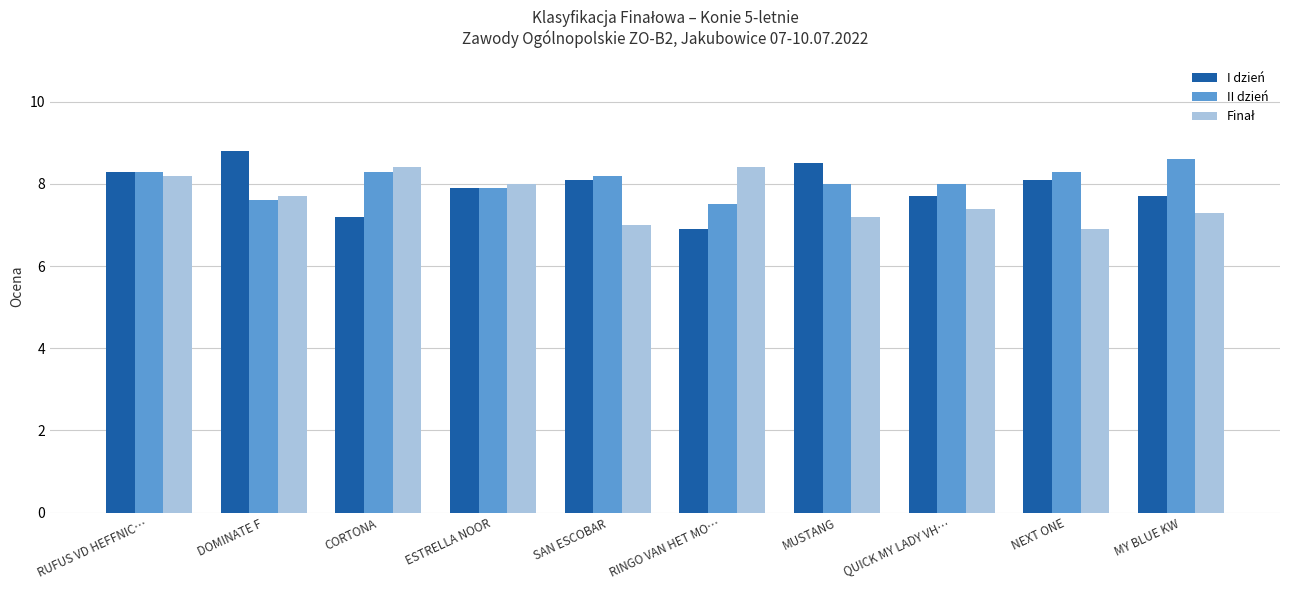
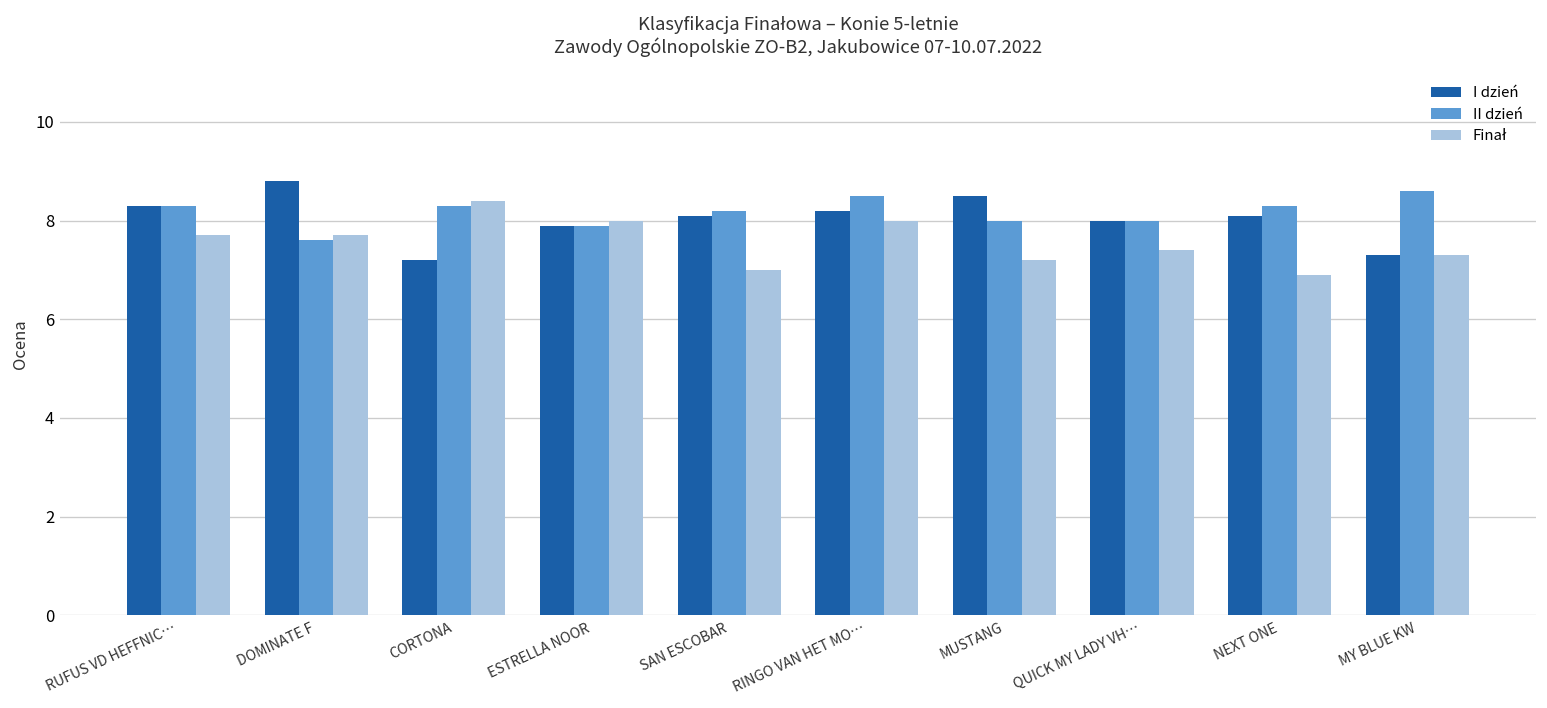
Finał, RUFUS VD HEFFNIC…: 8.2 -> 7.7
I dzień, RINGO VAN HET MO…: 6.9 -> 8.2
II dzień, RINGO VAN HET MO…: 7.5 -> 8.5
Finał, RINGO VAN HET MO…: 8.4 -> 8.0
I dzień, QUICK MY LADY VH…: 7.7 -> 8.0
I dzień, MY BLUE KW: 7.7 -> 7.3
